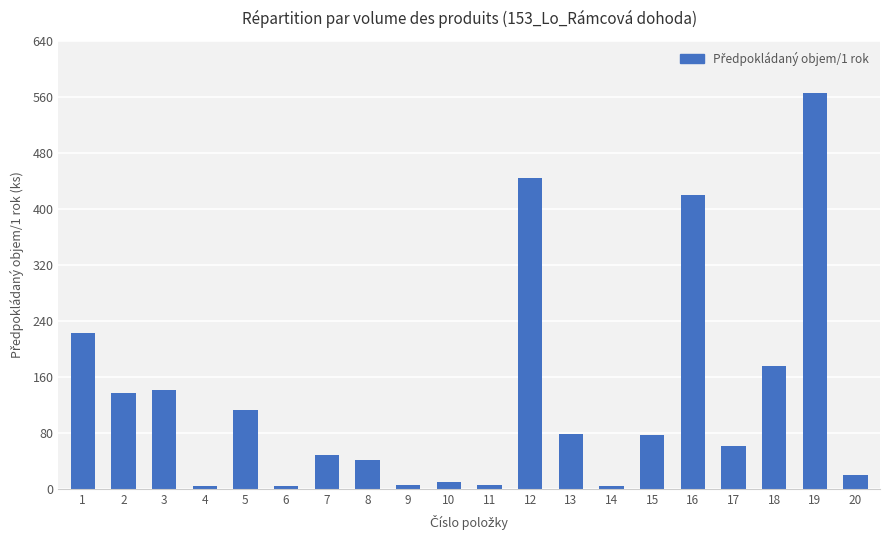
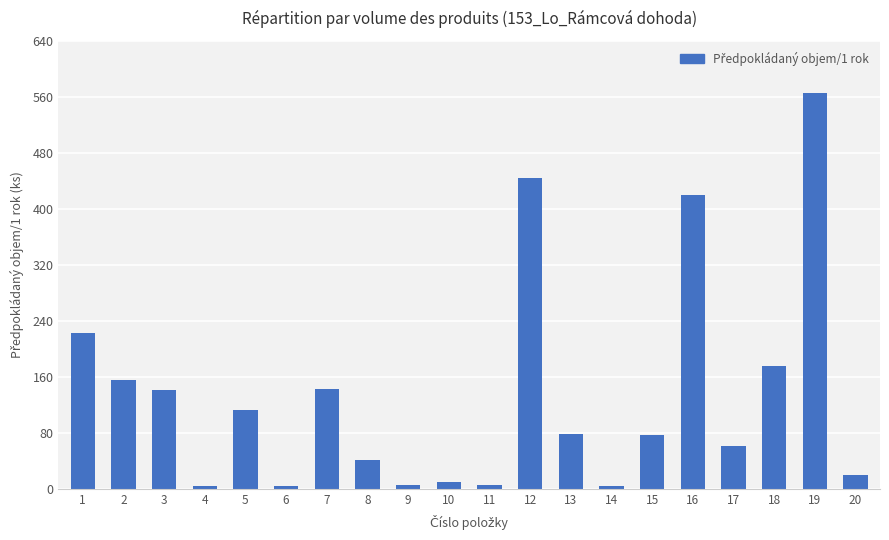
2: 140 -> 160
7: 50 -> 140
